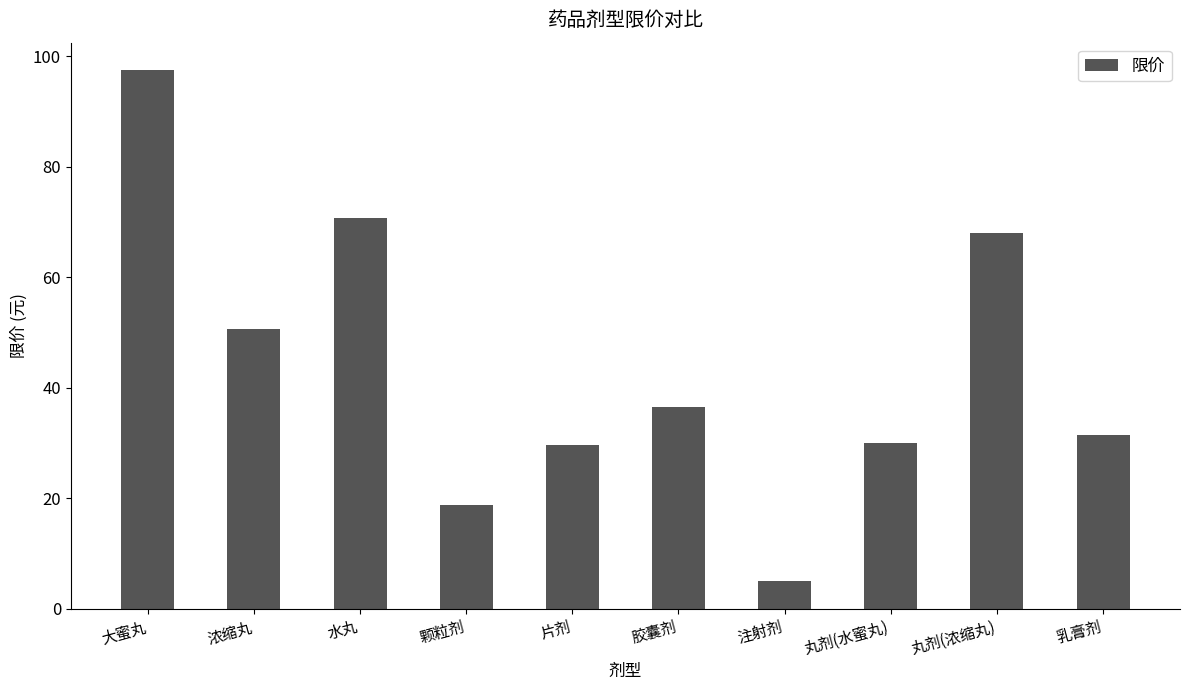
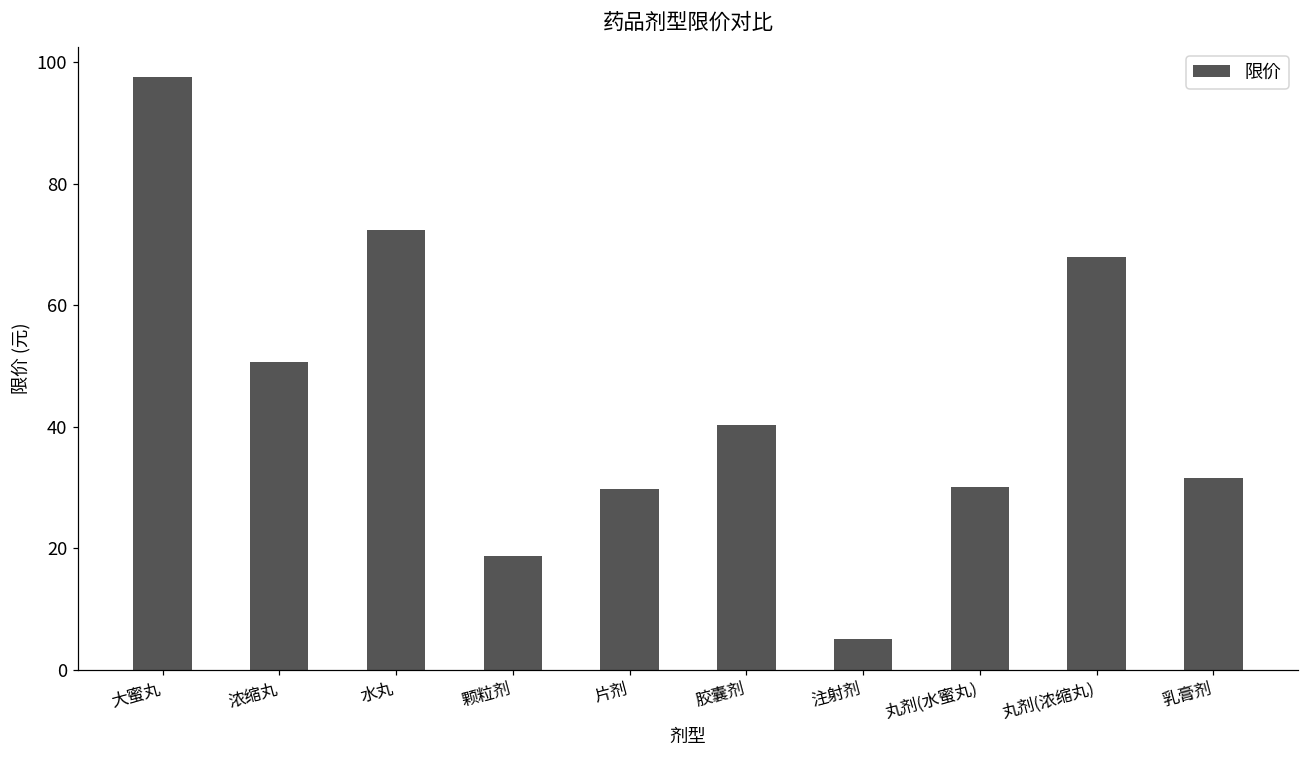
水丸: 71 -> 72
胶囊剂: 37 -> 40
